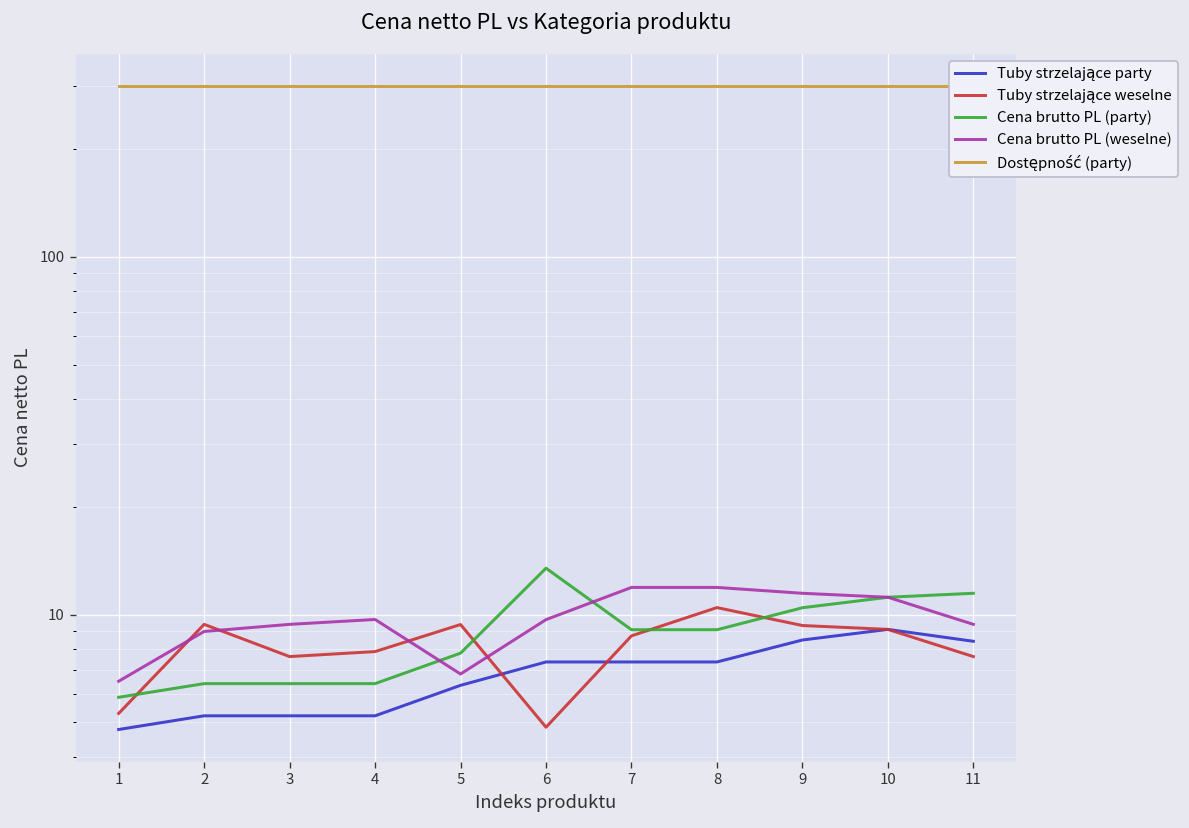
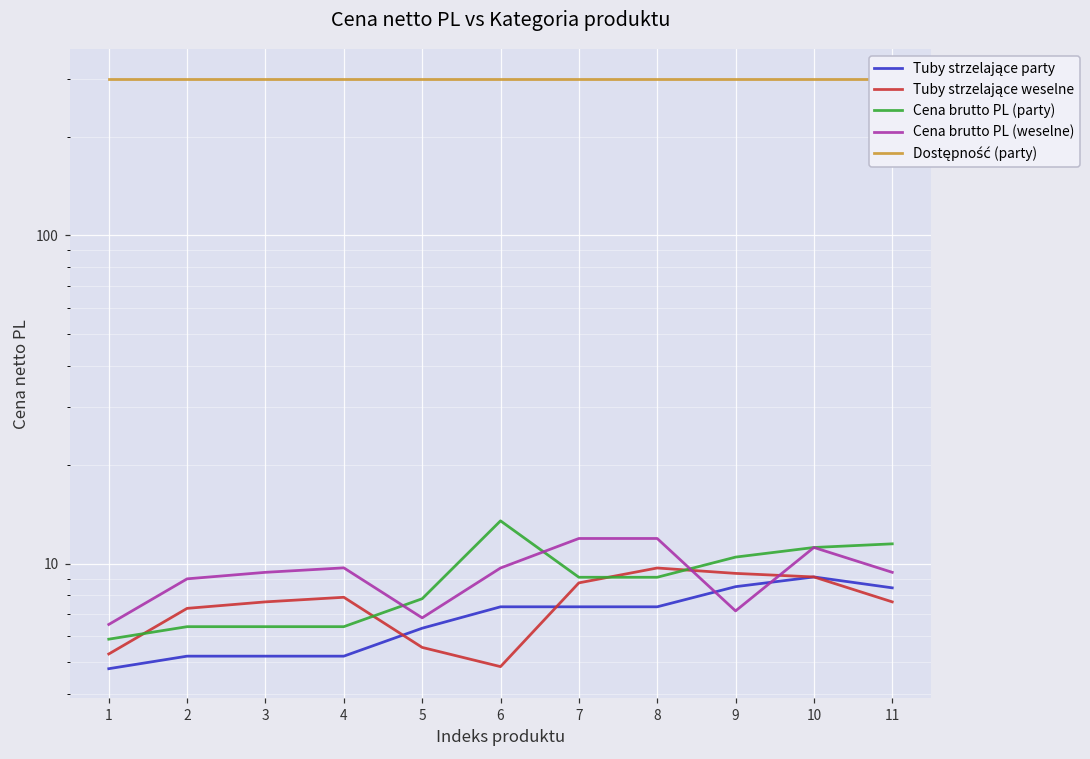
Tuby strzelające weselne, 2: 9.4 -> 7.3
Tuby strzelające weselne, 5: 9.4 -> 5.6
Tuby strzelające weselne, 8: 10.5 -> 9.7
Cena brutto PL (weselne), 9: 11.5 -> 7.2
